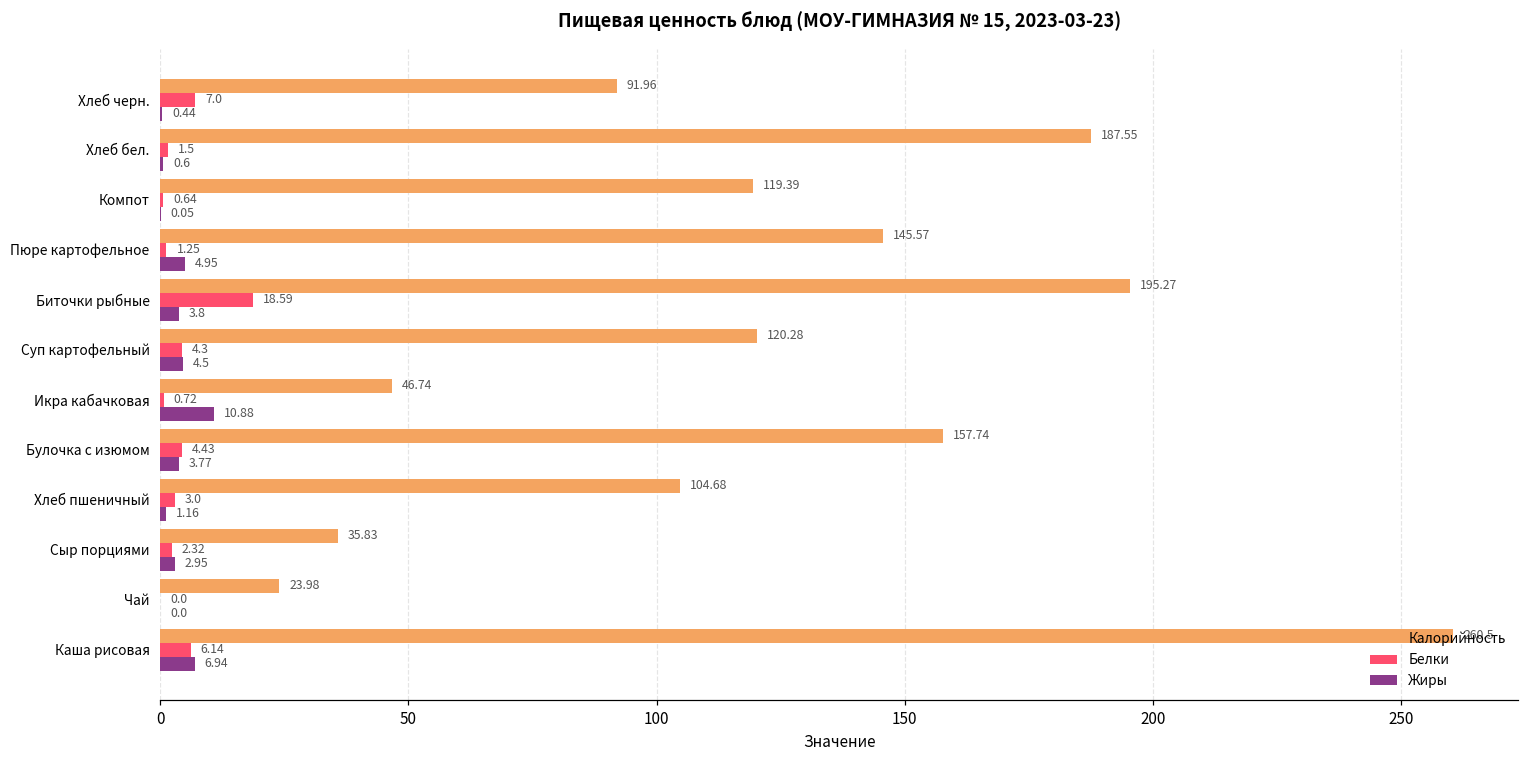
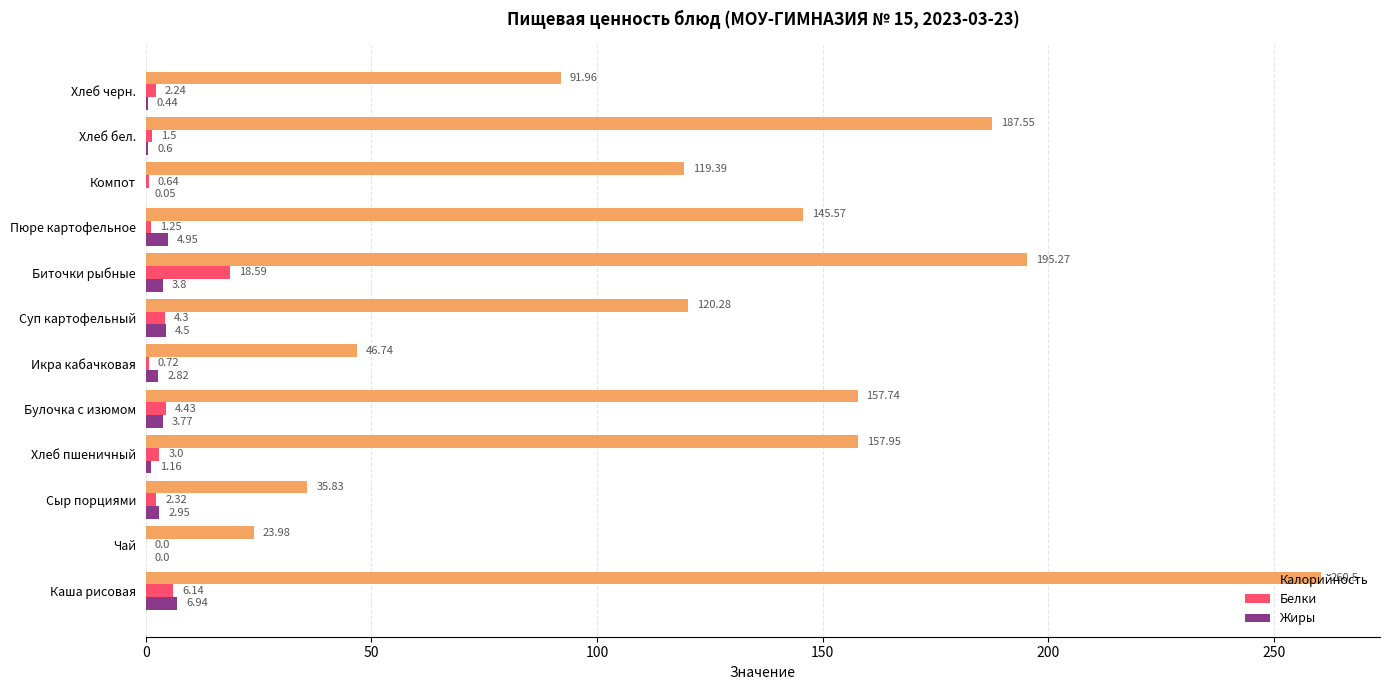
Белки, Хлеб черн.: 7.0 -> 2.24
Жиры, Икра кабачковая: 10.88 -> 2.82
Калорийность, Хлеб пшеничный: 104.68 -> 157.95
